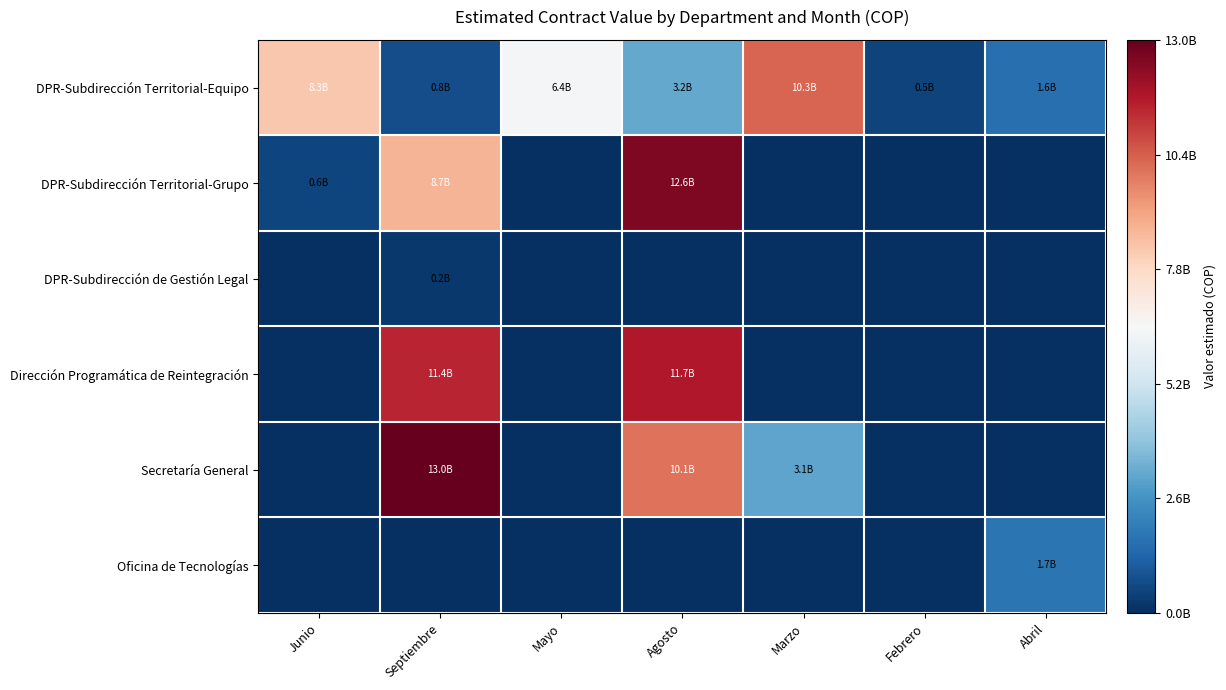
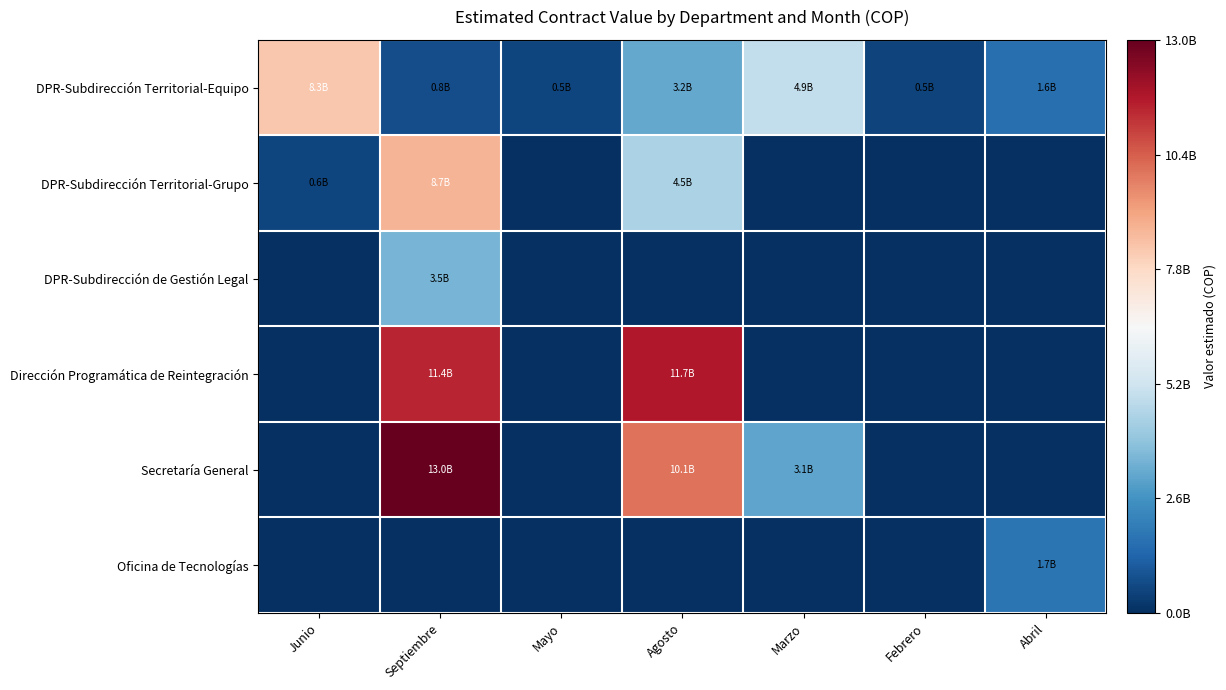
DPR-Subdirección Territorial-Equipo, Mayo: 6.4B -> 0.5B
DPR-Subdirección Territorial-Equipo, Marzo: 10.3B -> 4.9B
DPR-Subdirección Territorial-Grupo, Agosto: 12.6B -> 4.5B
DPR-Subdirección de Gestión Legal, Septiembre: 0.2B -> 3.5B
